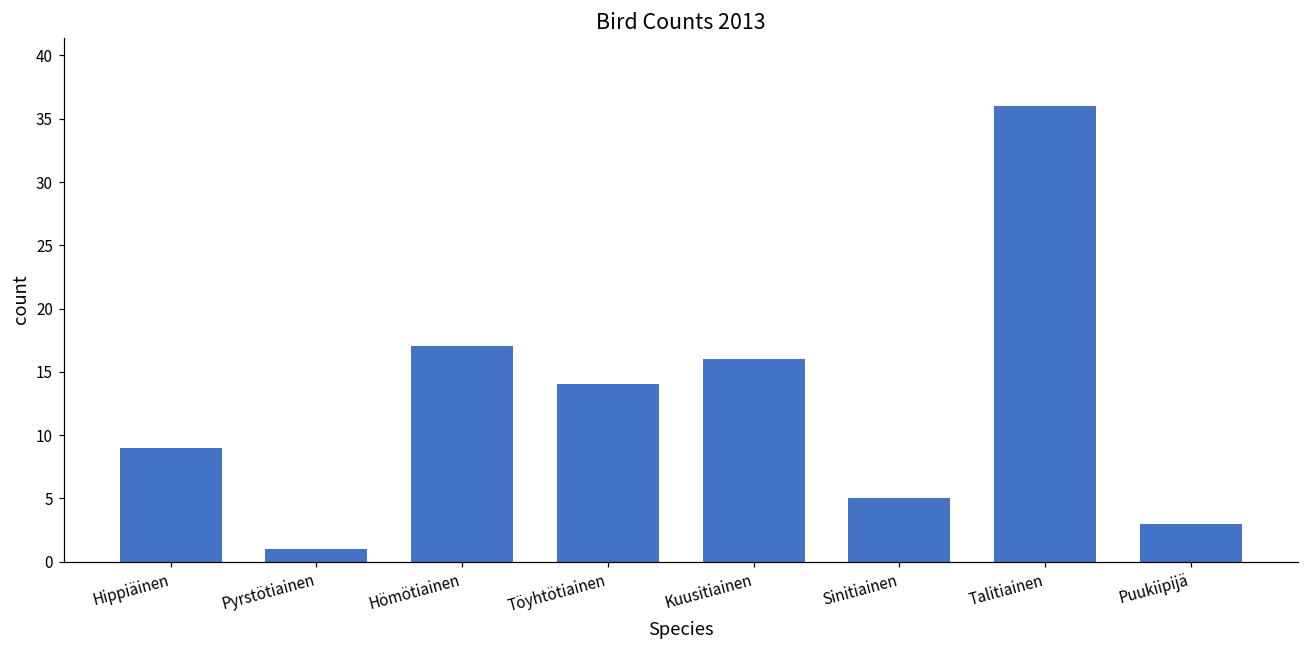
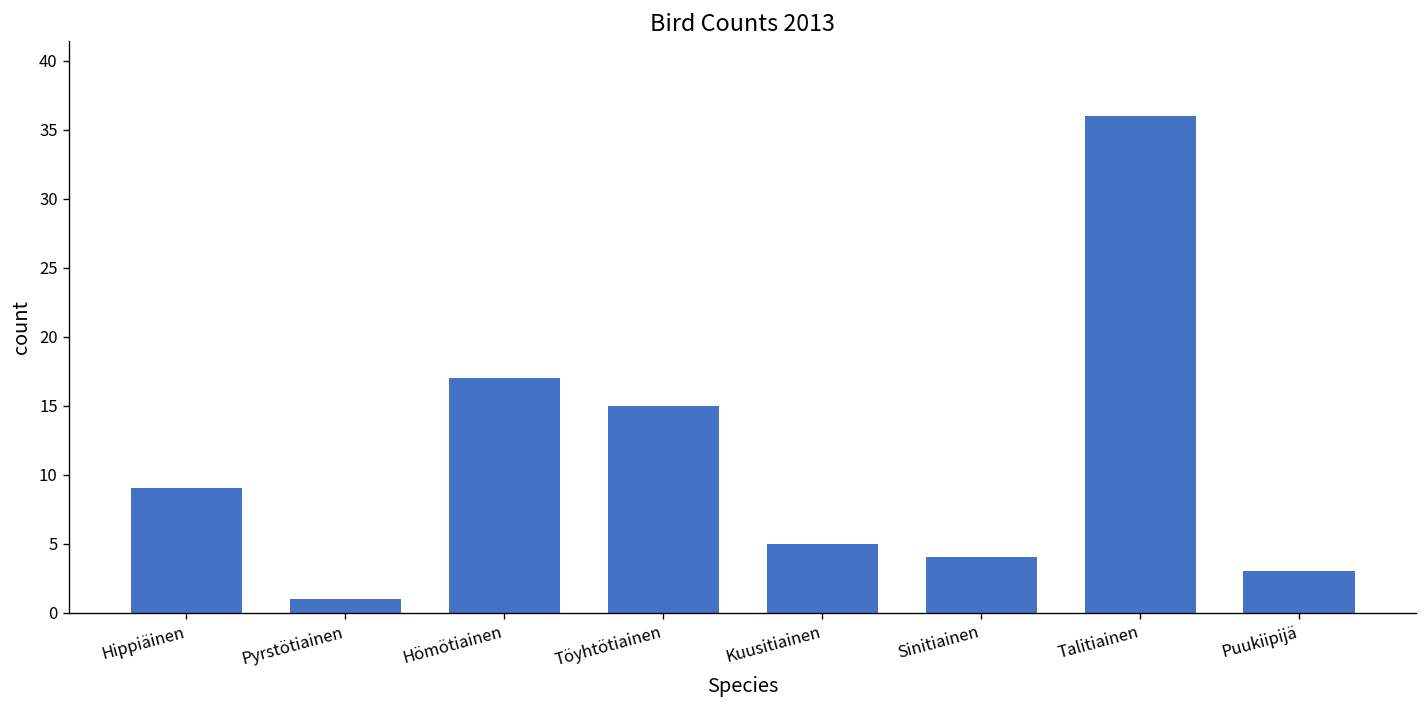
Töyhtötiainen: 14 -> 15
Kuusitiainen: 16 -> 5
Sinitiainen: 5 -> 4
